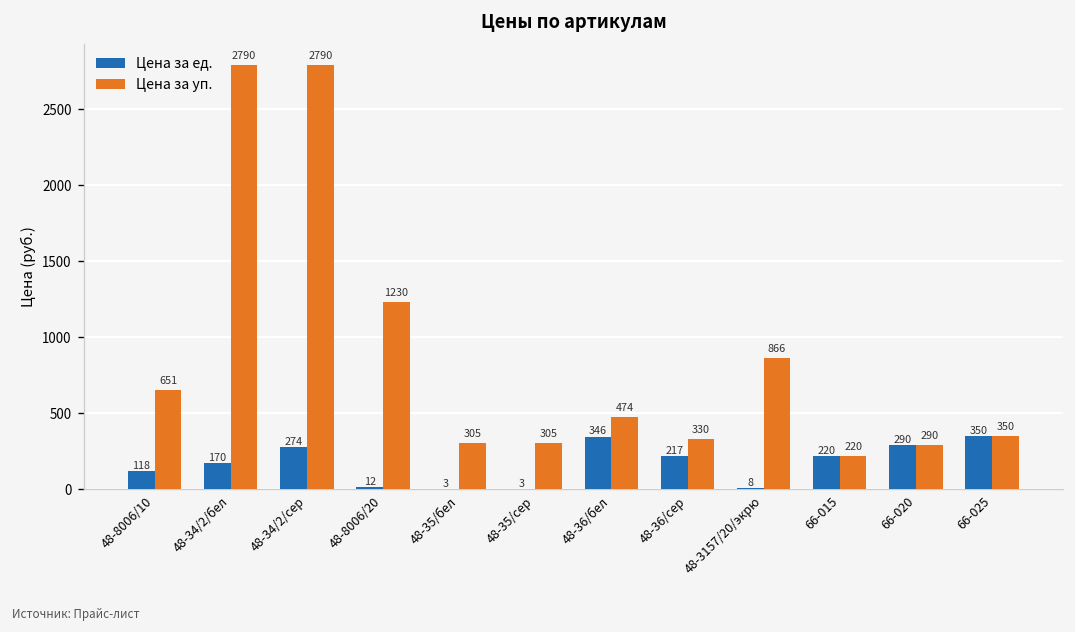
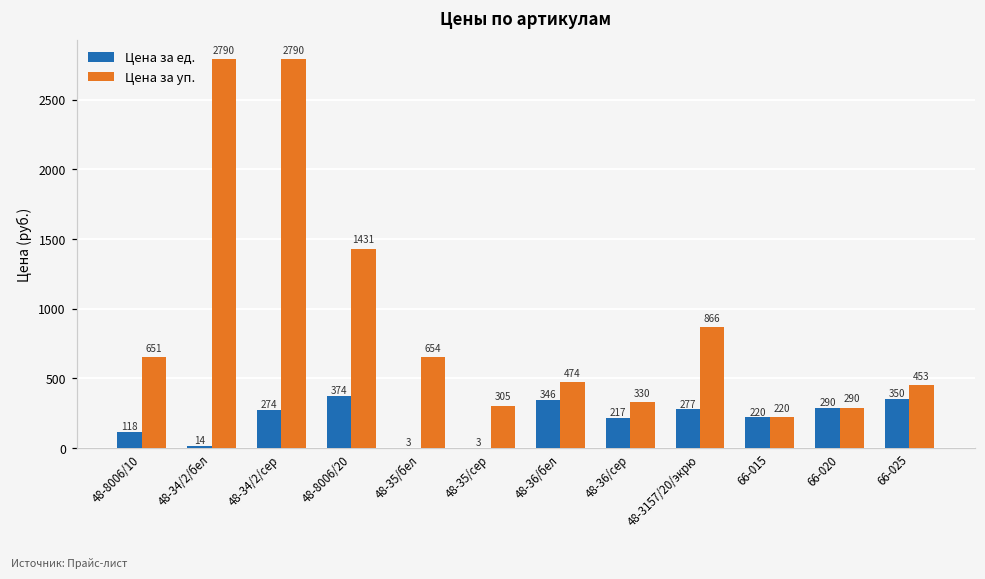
Цена за ед., 48-34/2/бел: 170 -> 14
Цена за ед., 48-8006/20: 12 -> 374
Цена за уп., 48-8006/20: 1230 -> 1431
Цена за уп., 48-35/бел: 305 -> 654
Цена за ед., 48-3157/20/экрю: 8 -> 277
Цена за уп., 66-025: 350 -> 453
